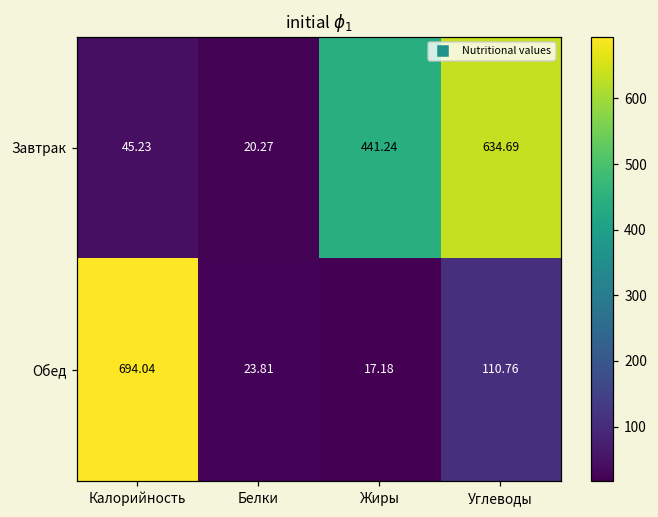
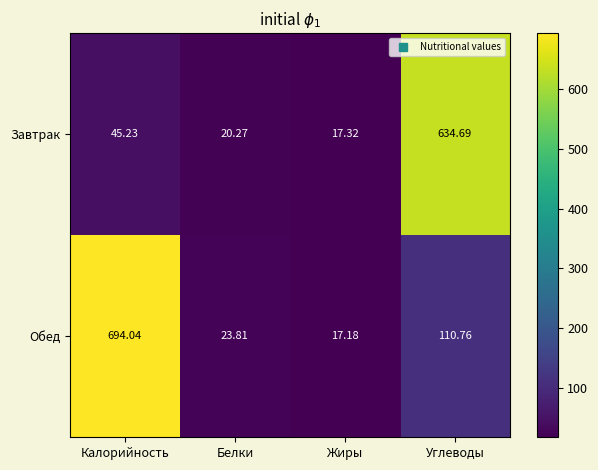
Завтрак, Жиры: 441.24 -> 17.32
